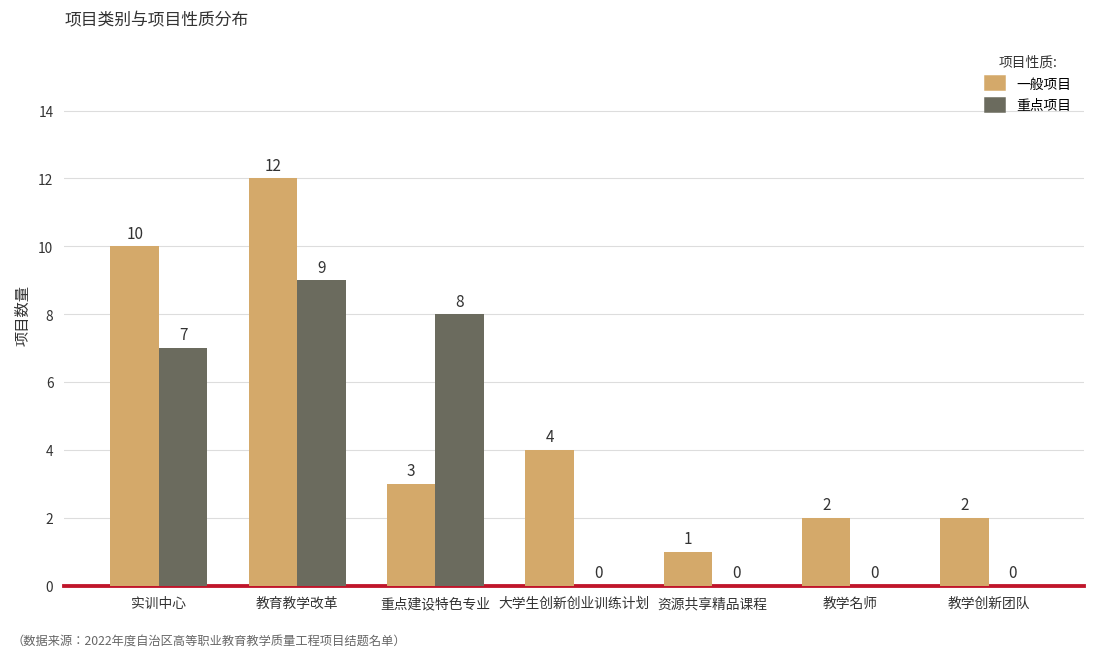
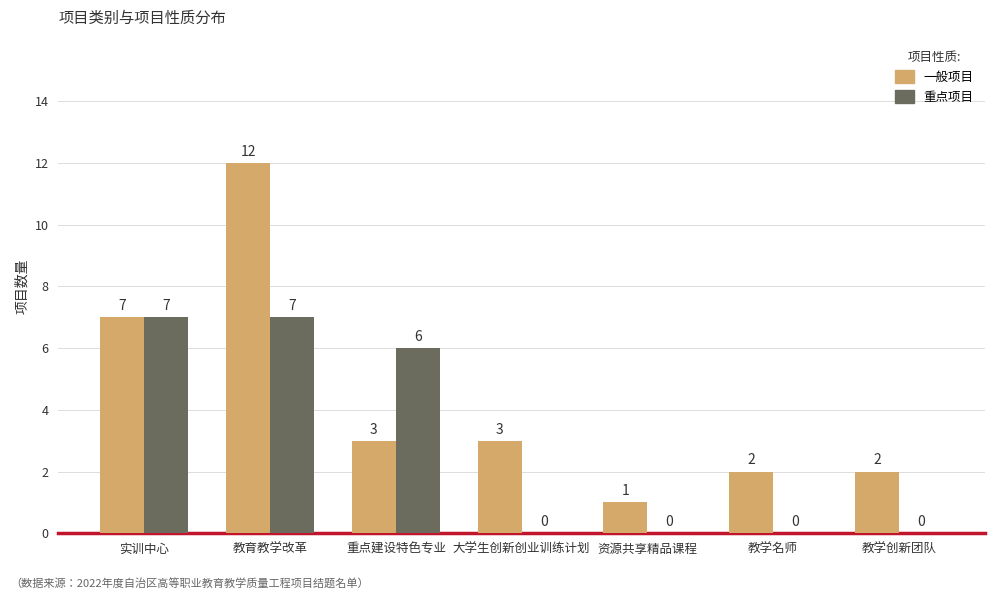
一般项目, 实训中心: 10 -> 7
重点项目, 教育教学改革: 9 -> 7
重点项目, 重点建设特色专业: 8 -> 6
一般项目, 大学生创新创业训练计划: 4 -> 3
